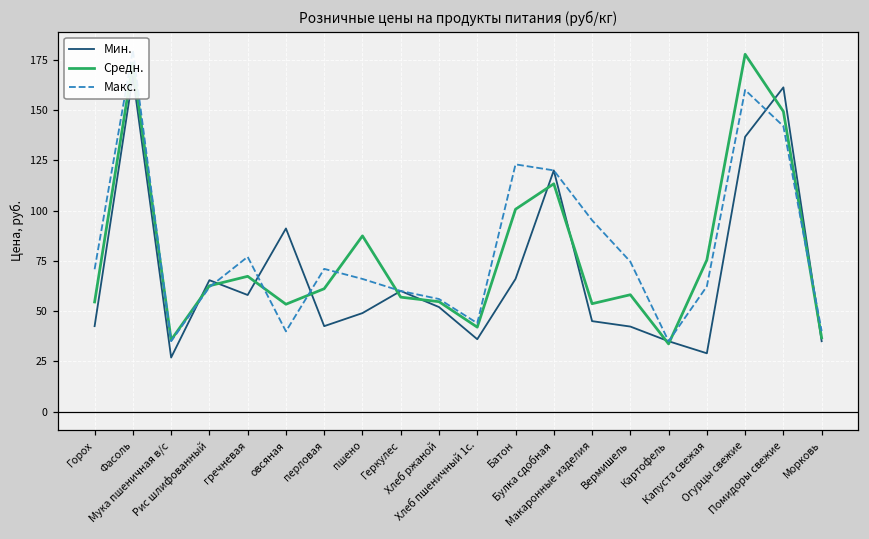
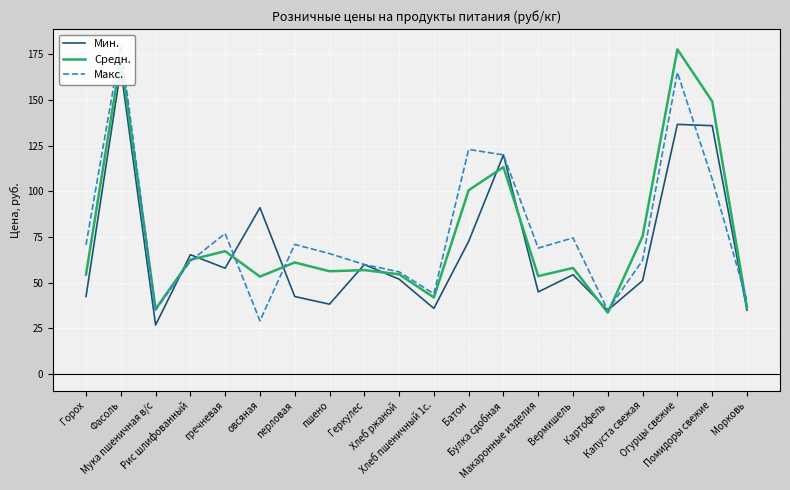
Макс., овсяная: 40 -> 29
Мин., пшено: 49 -> 38
Средн., пшено: 87 -> 56
Мин., Батон: 66 -> 73
Макс., Макаронные изделия: 95 -> 69
Мин., Вермишель: 42 -> 54
Мин., Капуста свежая: 29 -> 51
Макс., Огурцы свежие: 160 -> 165
Мин., Помидоры свежие: 161 -> 136
Макс., Помидоры свежие: 142 -> 107
